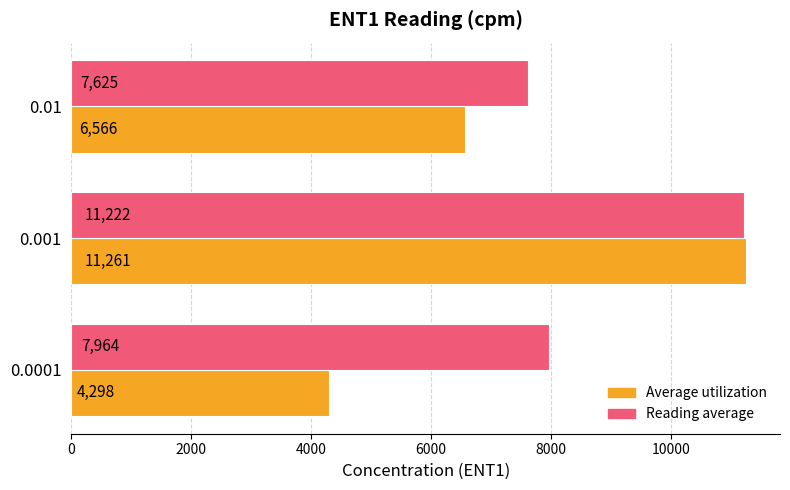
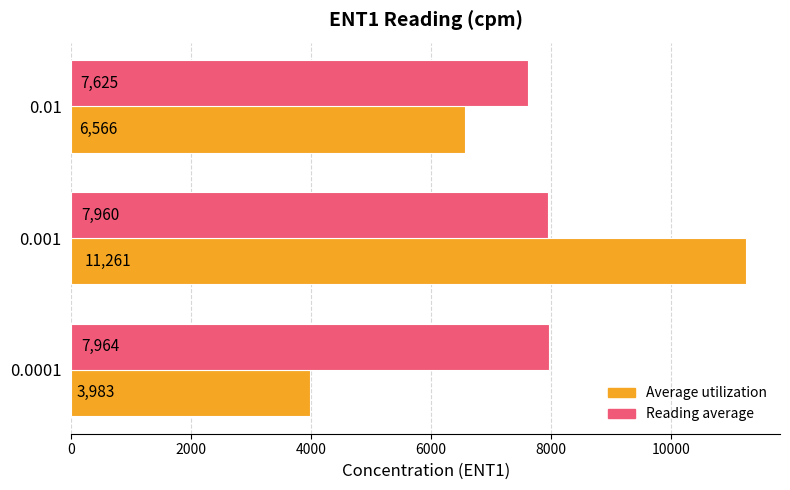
Reading average, 0.001: 11,222 -> 7,960
Average utilization, 0.0001: 4,298 -> 3,983
